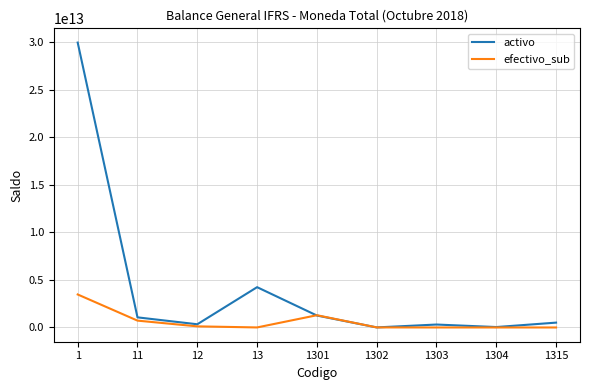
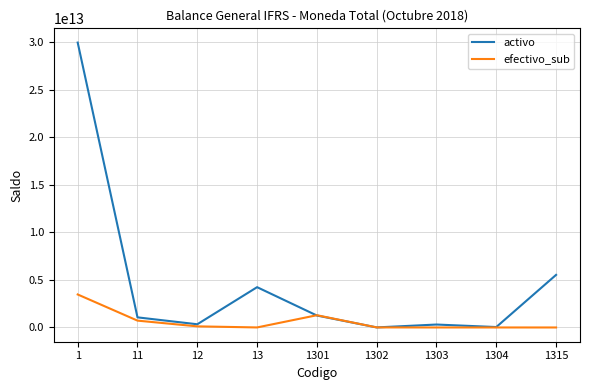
activo, 1315: 1000000000000 -> 6000000000000
